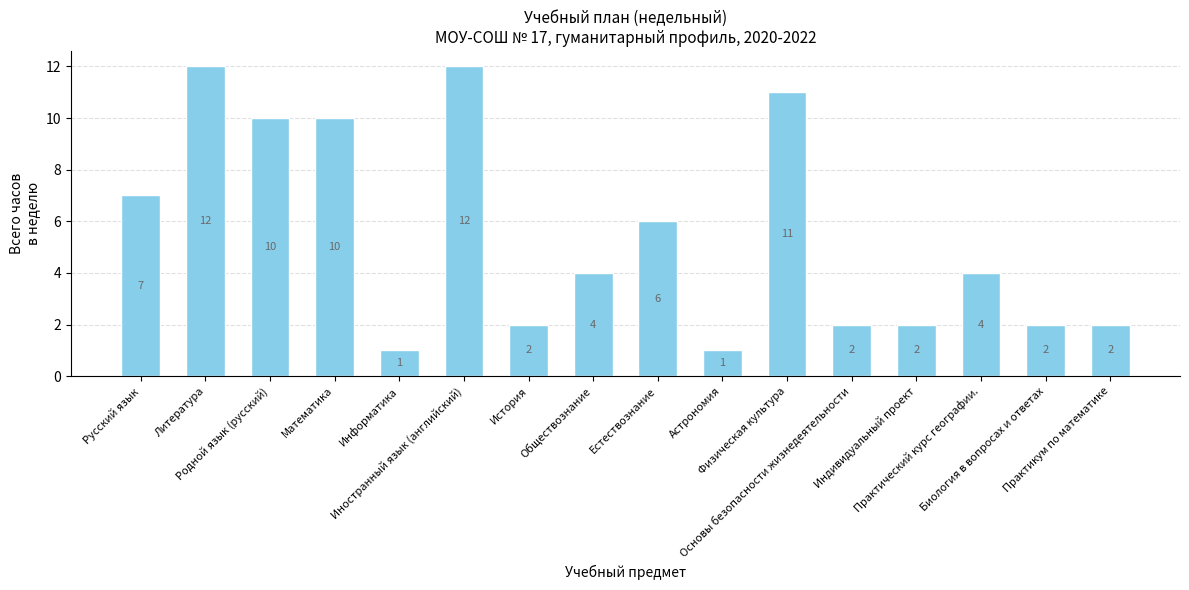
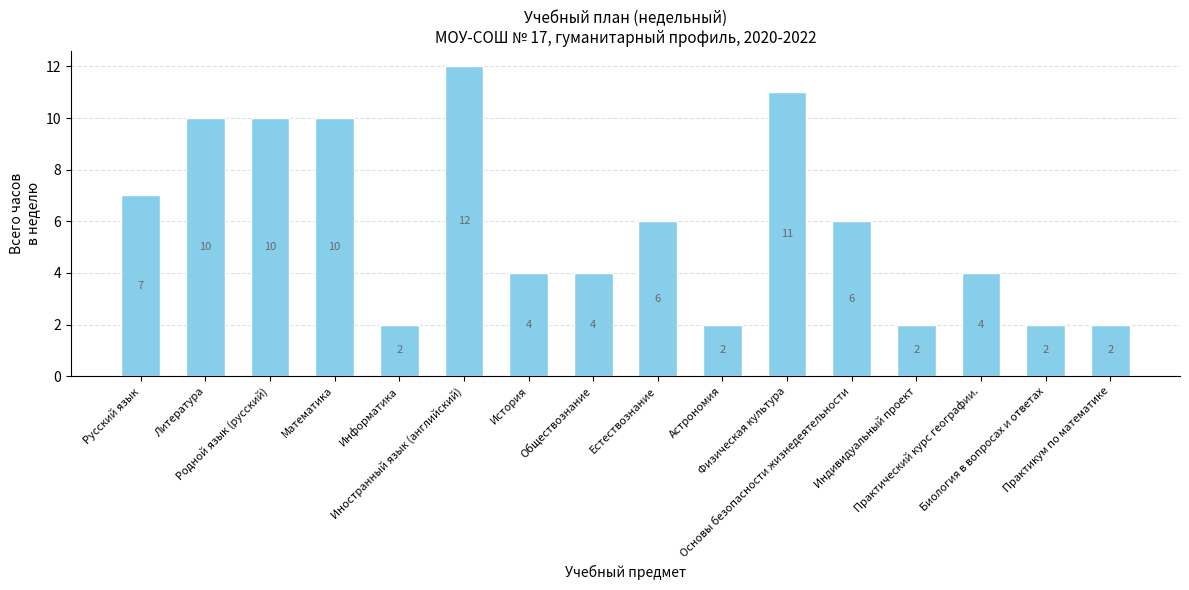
Литература: 12 -> 10
Информатика: 1 -> 2
История: 2 -> 4
Астрономия: 1 -> 2
Основы безопасности жизнедеятельности: 2 -> 6
